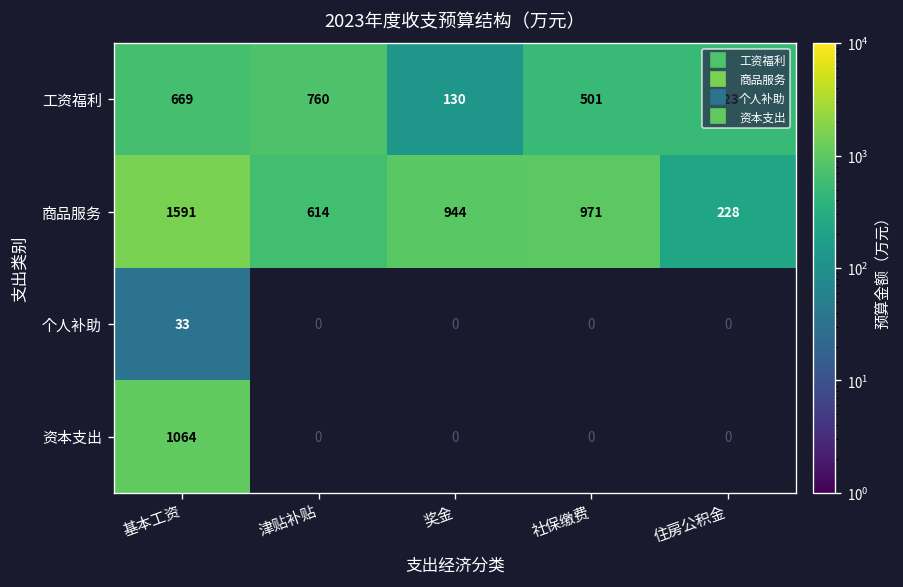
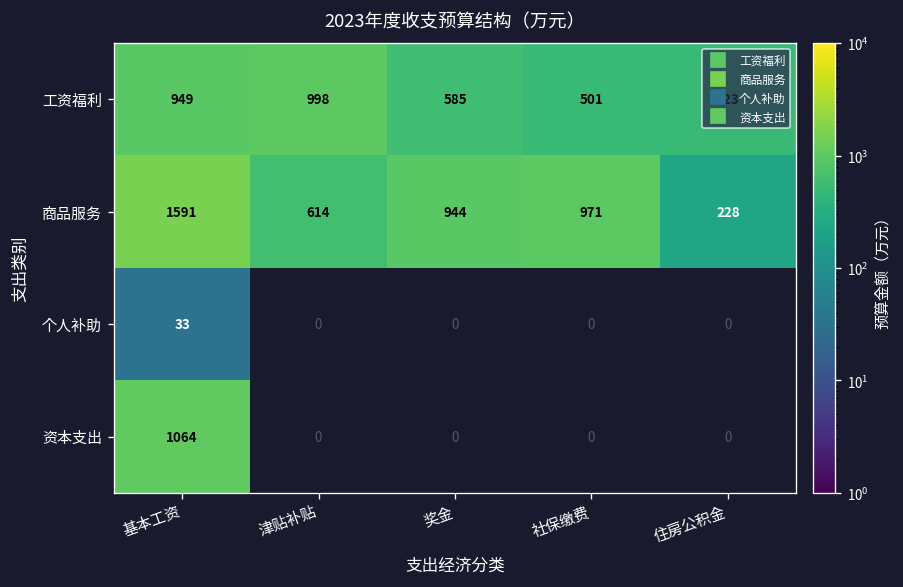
工资福利, 基本工资: 669 -> 949
工资福利, 津贴补贴: 760 -> 998
工资福利, 奖金: 130 -> 585
